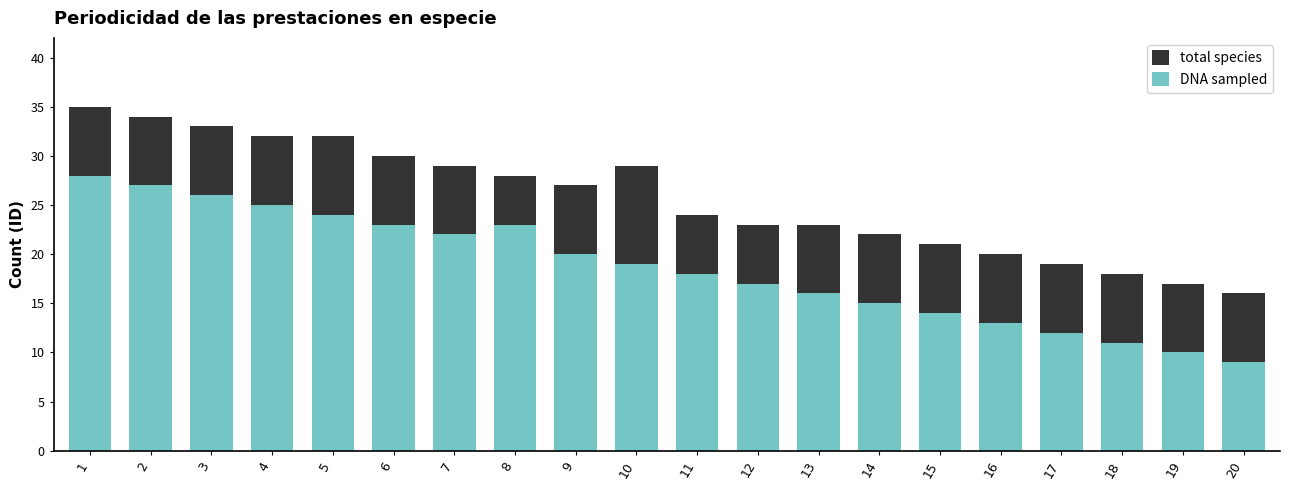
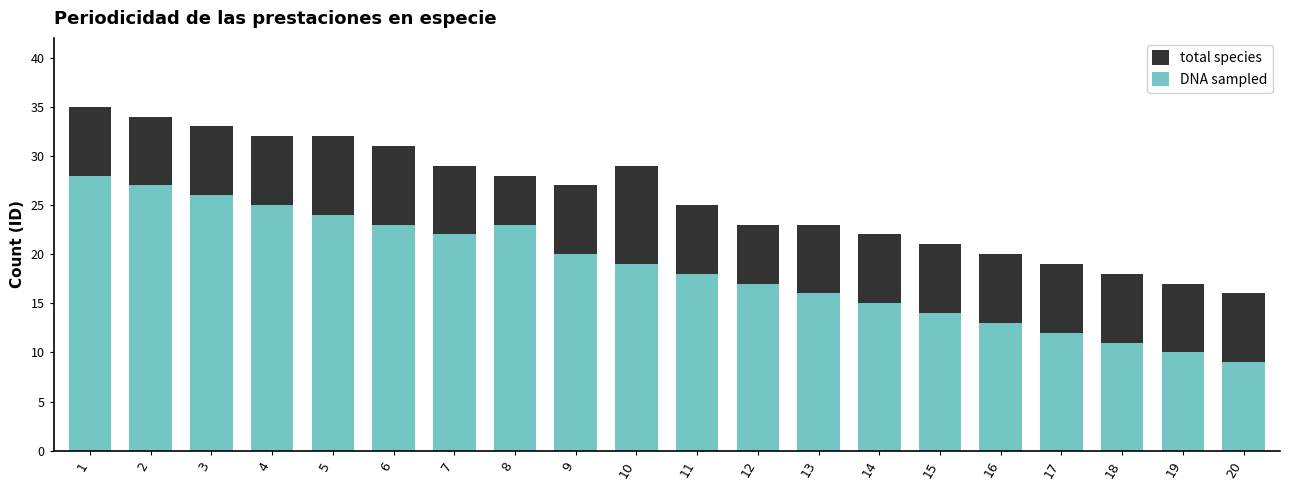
total species, 6: 30 -> 31
total species, 11: 24 -> 25
